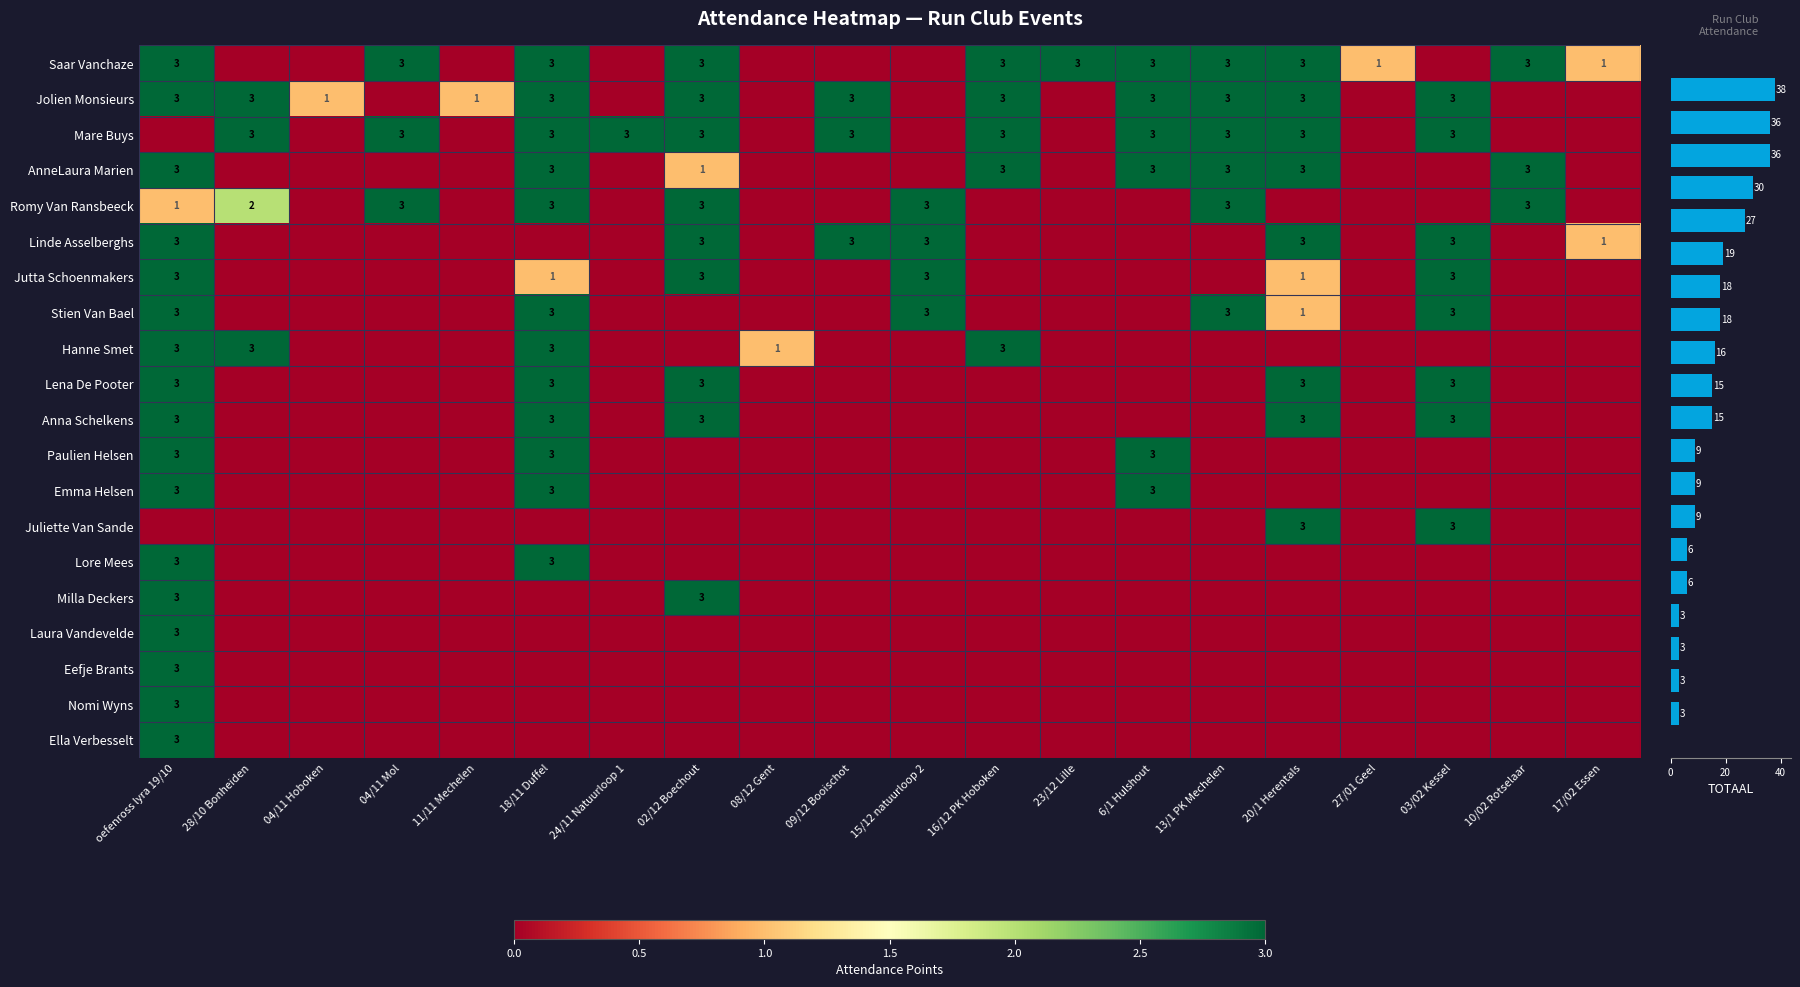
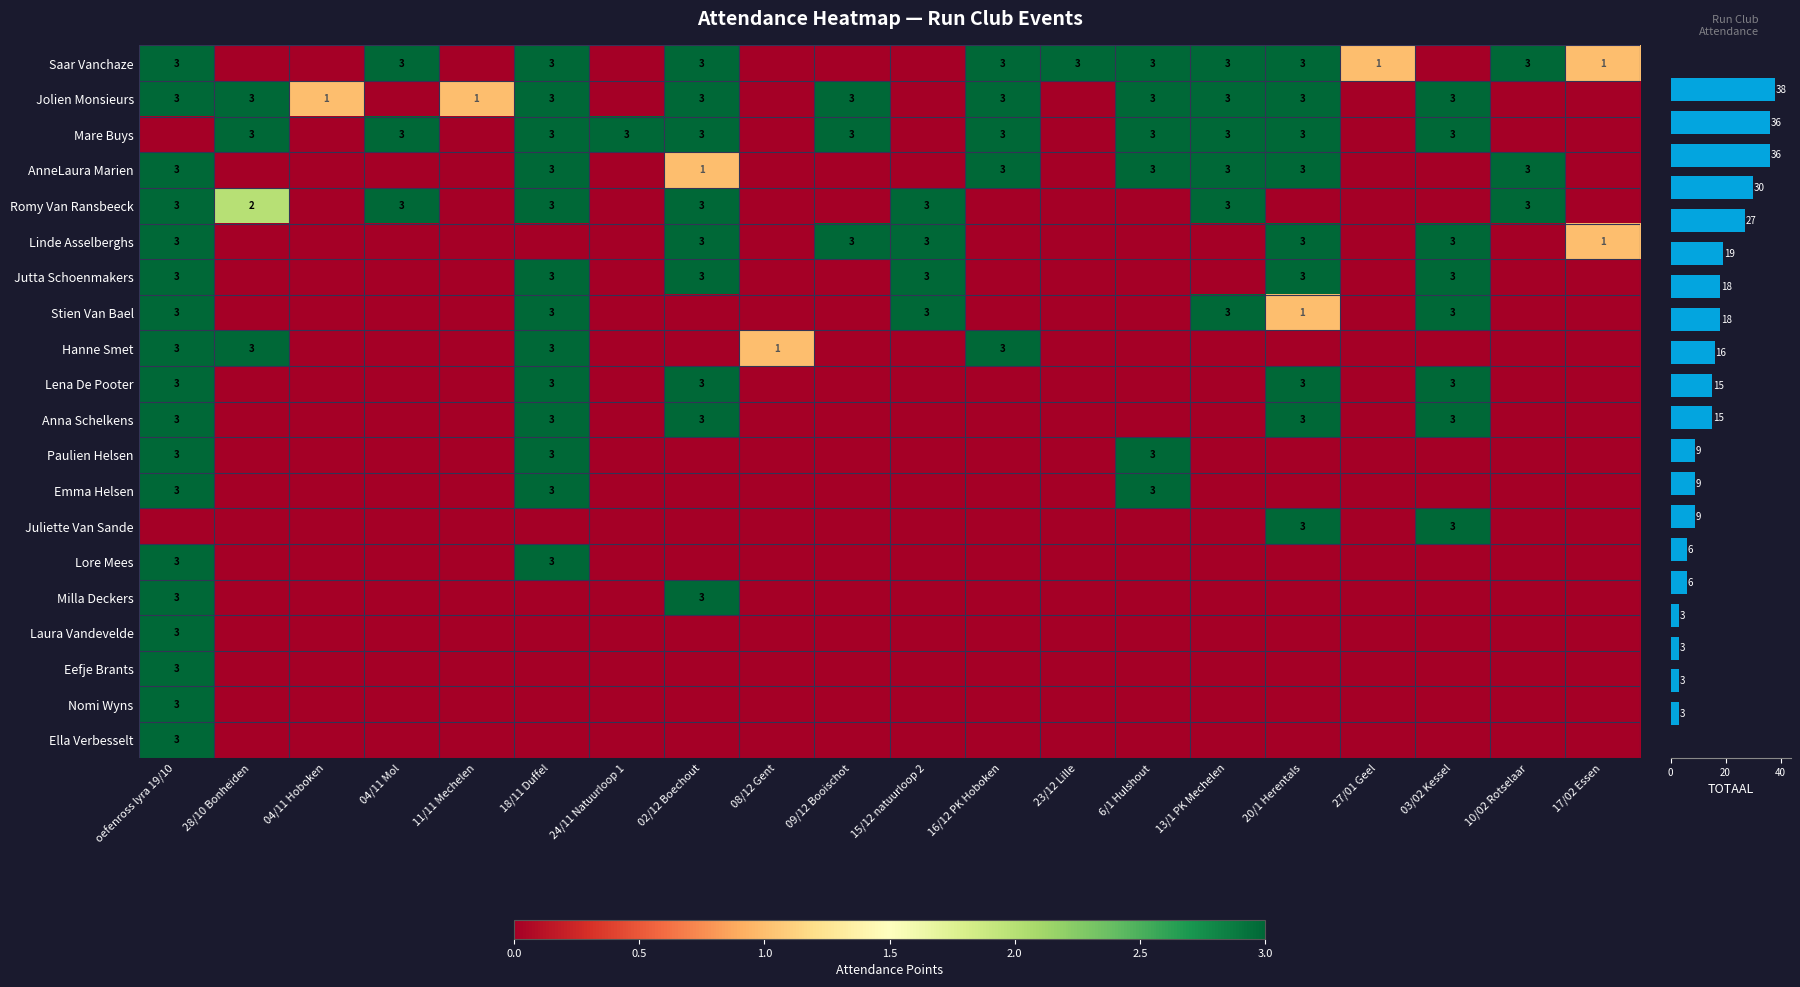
Romy Van Ransbeeck, oefenross lyra 19/10: 1 -> 3
Jutta Schoenmakers, 18/11 Duffel: 1 -> 3
Jutta Schoenmakers, 20/1 Herentals: 1 -> 3
